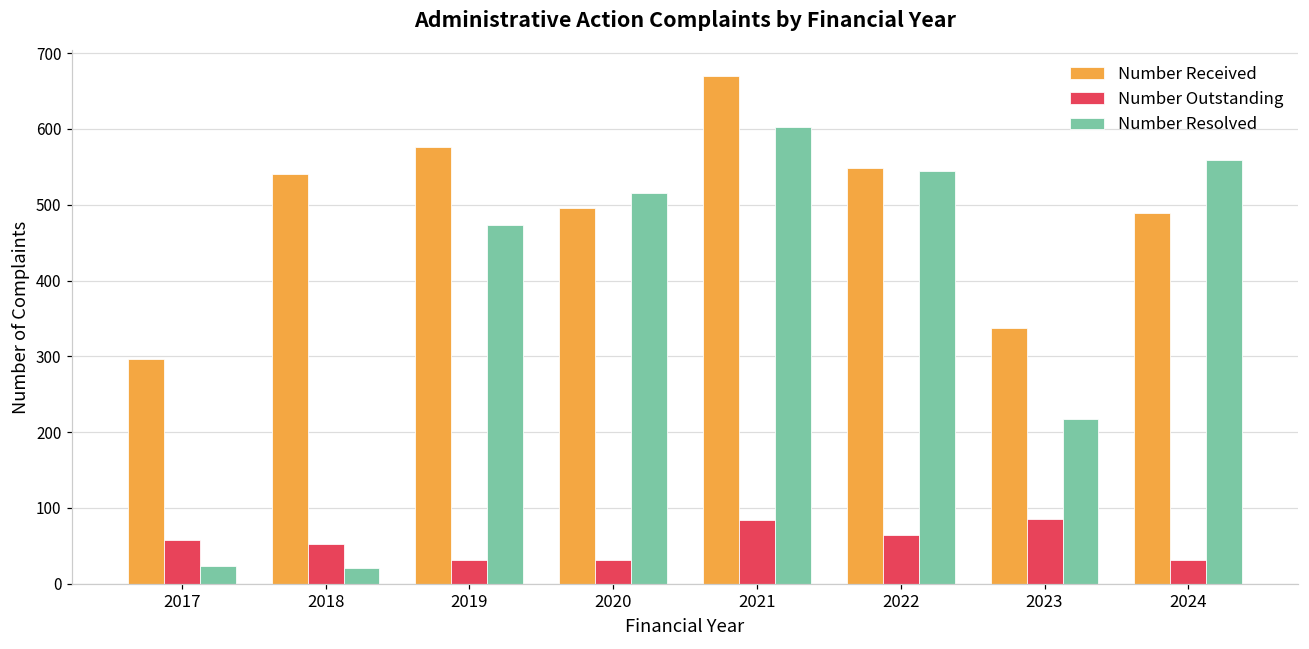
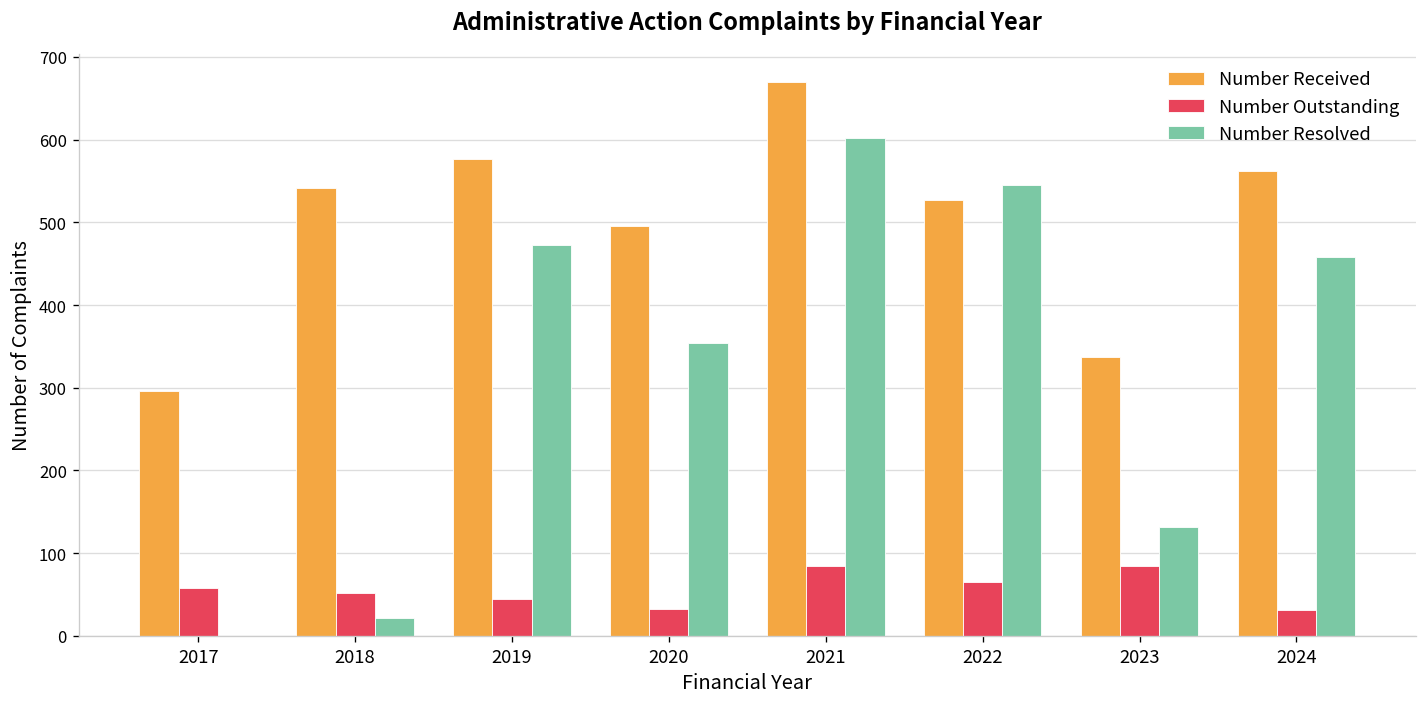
Number Resolved, 2017: 20 -> 0
Number Outstanding, 2019: 30 -> 40
Number Resolved, 2020: 520 -> 350
Number Received, 2022: 550 -> 530
Number Resolved, 2023: 220 -> 130
Number Received, 2024: 490 -> 560
Number Resolved, 2024: 560 -> 460
